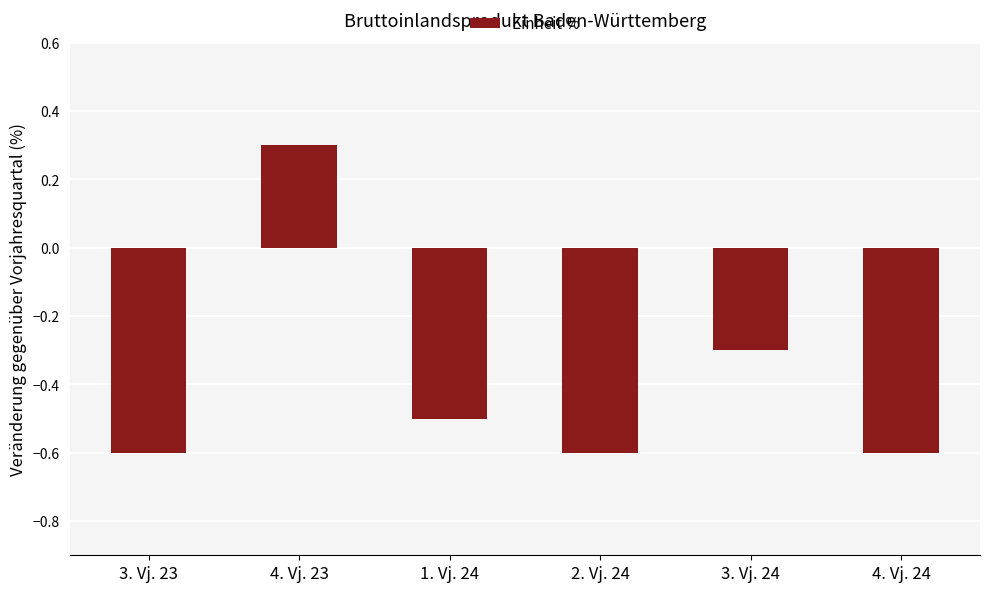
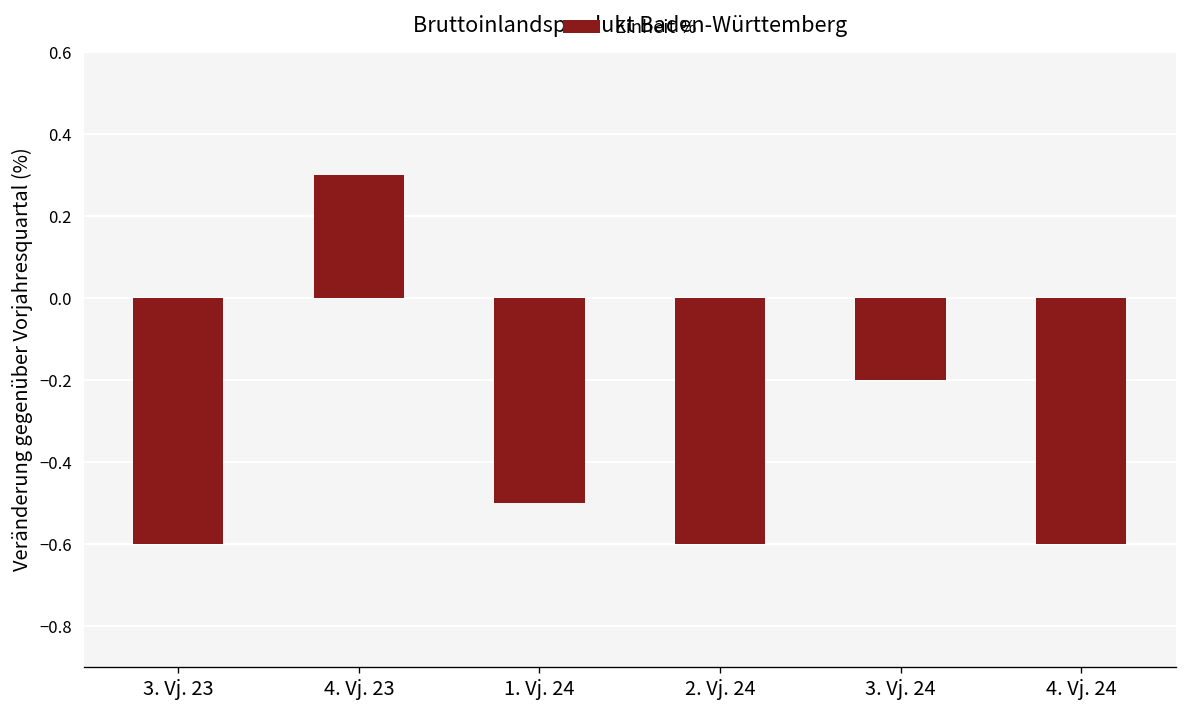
3. Vj. 24: -0.3 -> -0.2
